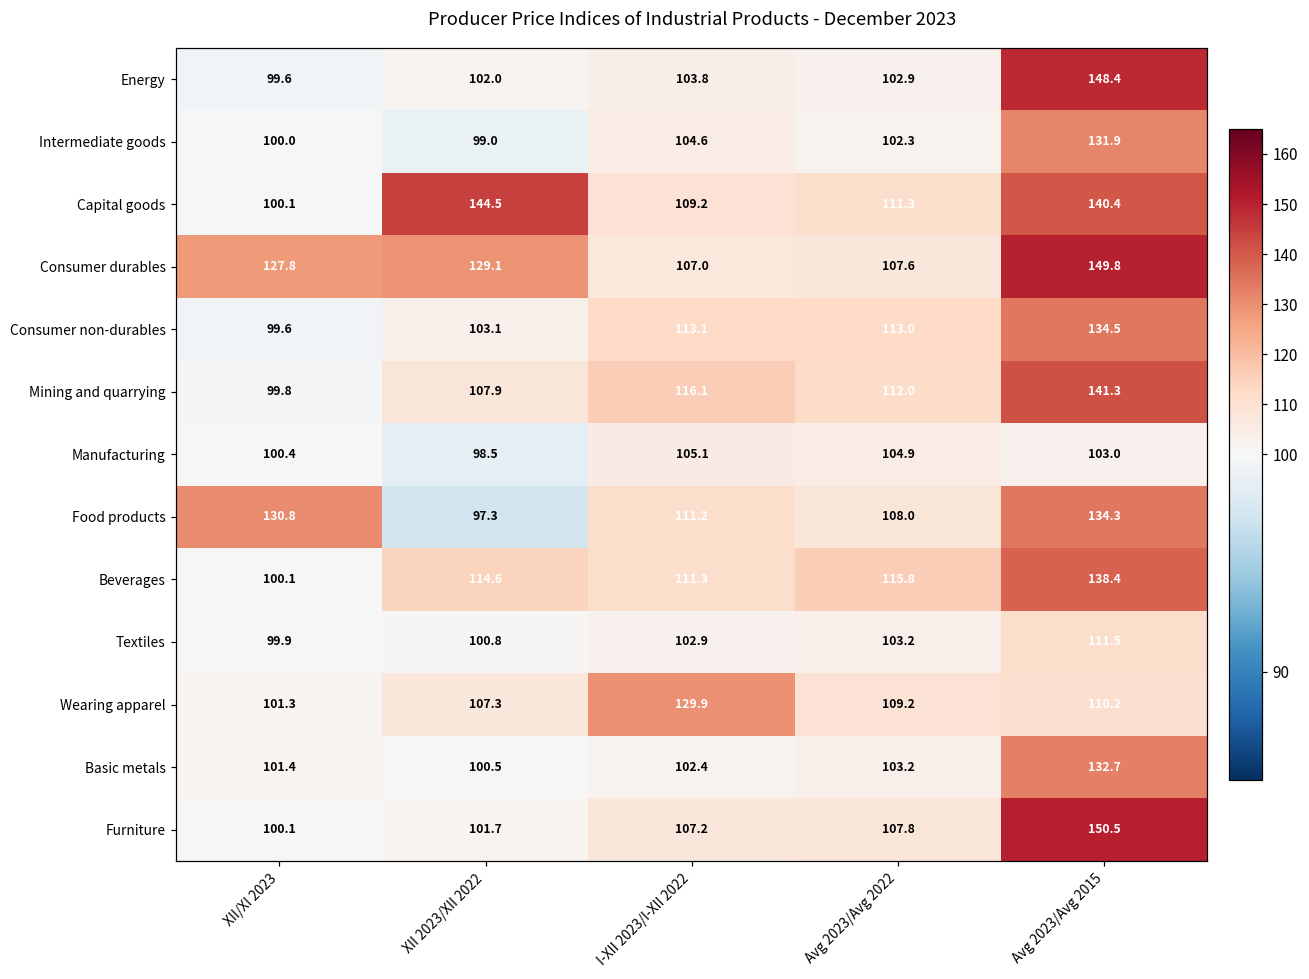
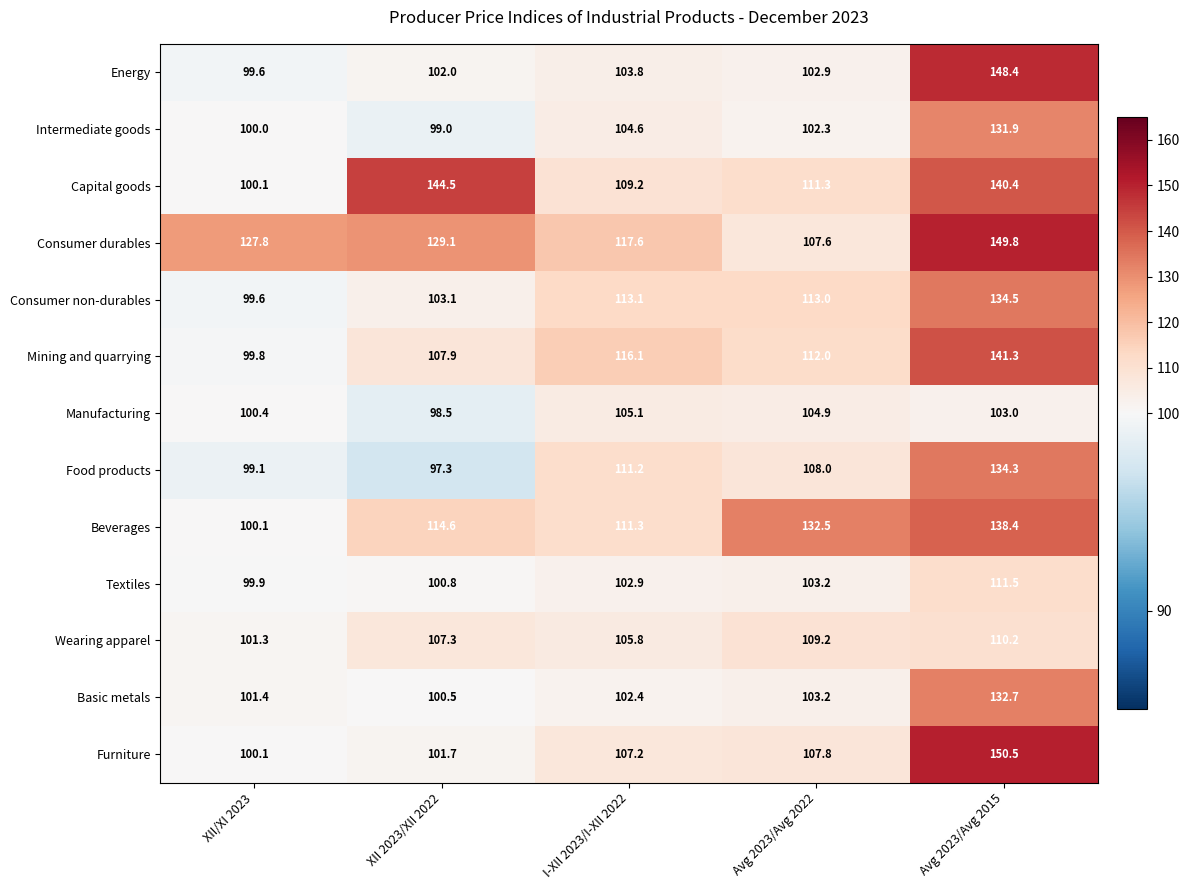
Consumer durables, I-XII 2023/I-XII 2022: 107.0 -> 117.6
Food products, XII/XI 2023: 130.8 -> 99.1
Beverages, Avg 2023/Avg 2022: 115.8 -> 132.5
Wearing apparel, I-XII 2023/I-XII 2022: 129.9 -> 105.8
